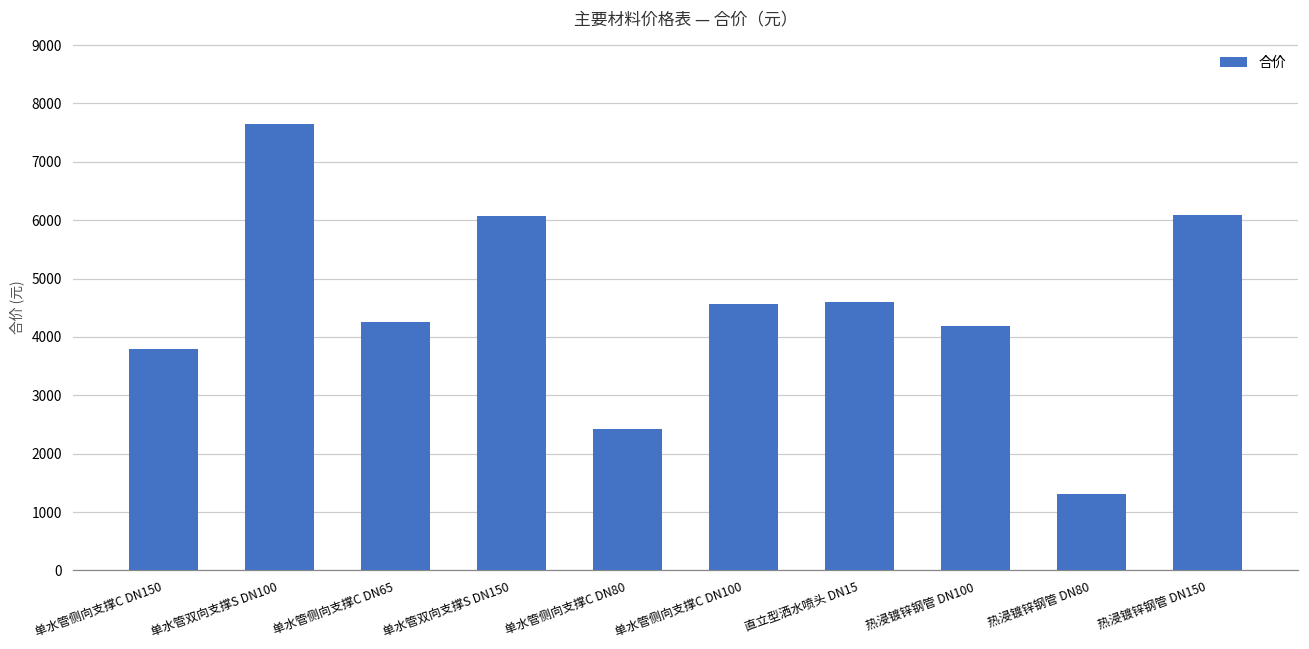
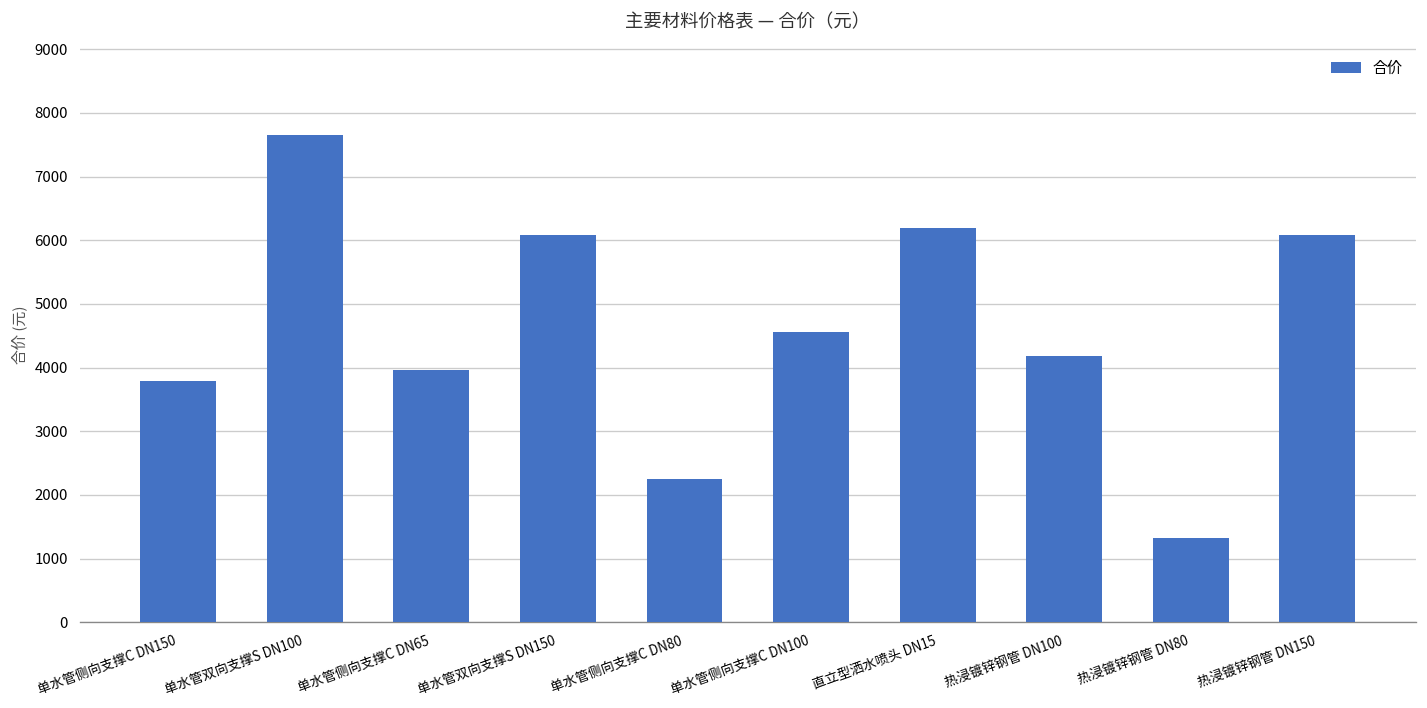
单水管侧向支撑C DN65: 4300 -> 4000
单水管侧向支撑C DN80: 2400 -> 2300
直立型洒水喷头 DN15: 4600 -> 6200
